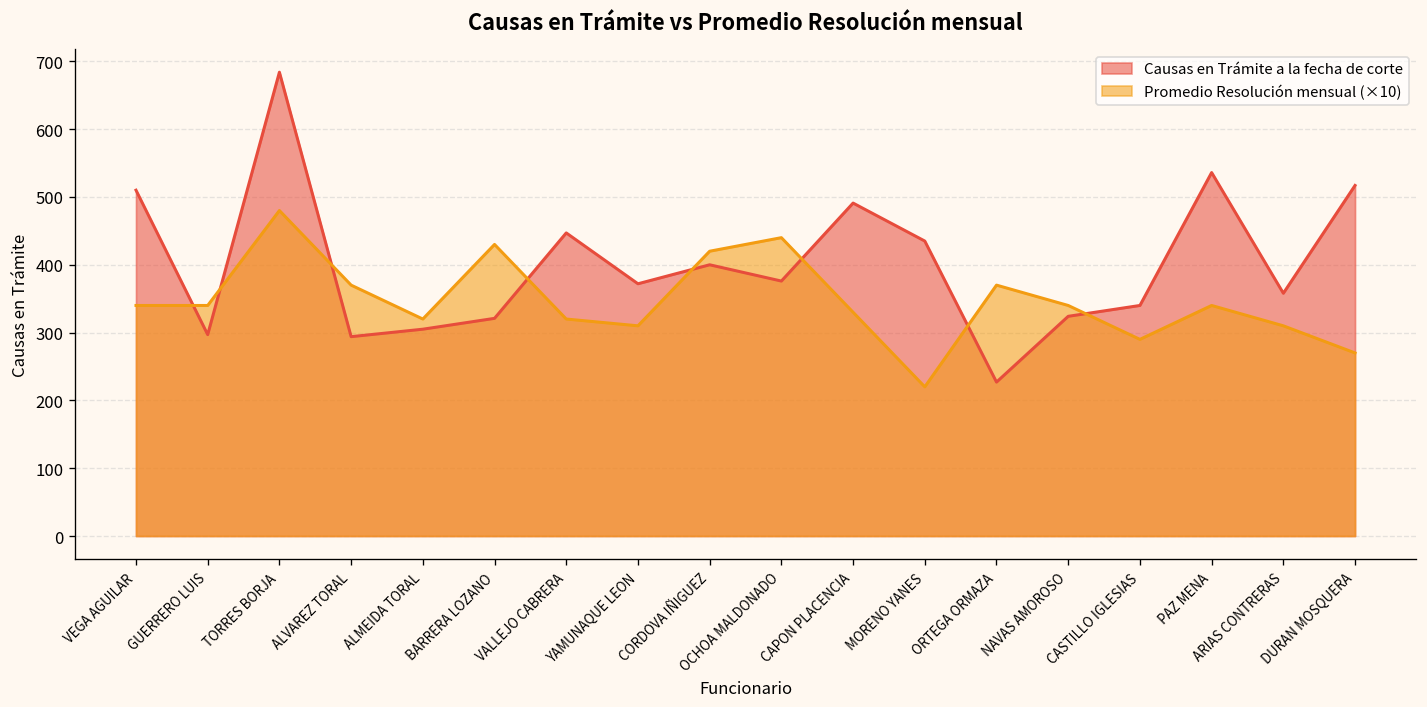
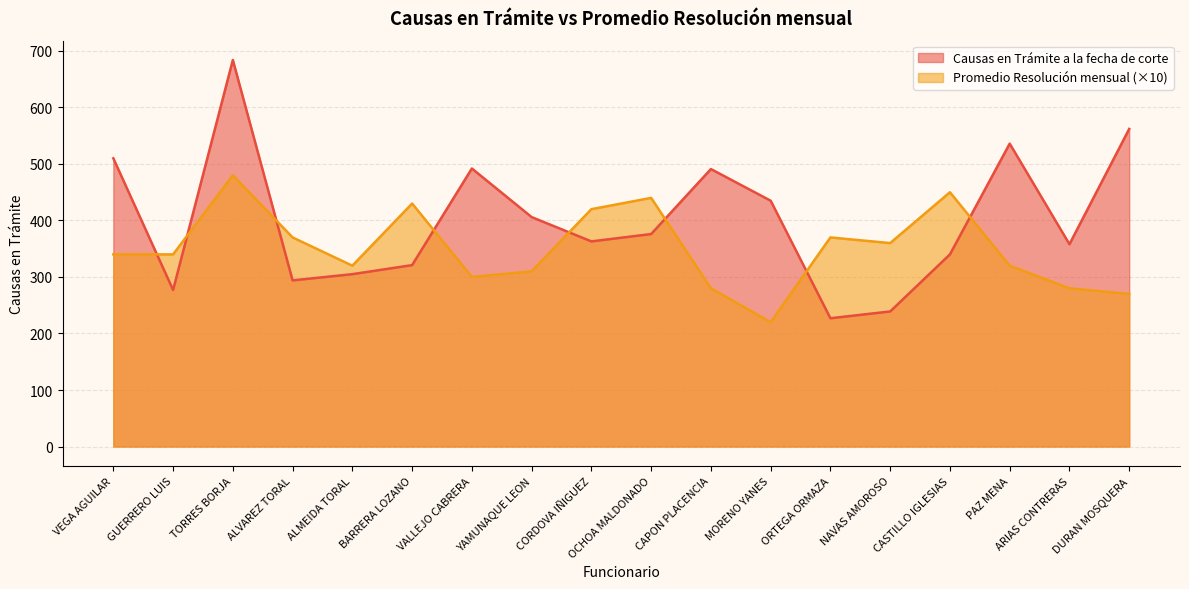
Causas en Trámite a la fecha de corte, GUERRERO LUIS: 300 -> 280
Causas en Trámite a la fecha de corte, VALLEJO CABRERA: 450 -> 490
Promedio Resolución mensual (×10), VALLEJO CABRERA: 320 -> 300
Causas en Trámite a la fecha de corte, YAMUNAQUE LEON: 370 -> 410
Causas en Trámite a la fecha de corte, CORDOVA IÑIGUEZ: 400 -> 360
Promedio Resolución mensual (×10), CAPON PLACENCIA: 330 -> 280
Causas en Trámite a la fecha de corte, NAVAS AMOROSO: 320 -> 240
Promedio Resolución mensual (×10), NAVAS AMOROSO: 340 -> 360
Promedio Resolución mensual (×10), CASTILLO IGLESIAS: 290 -> 450
Promedio Resolución mensual (×10), PAZ MENA: 340 -> 320
Promedio Resolución mensual (×10), ARIAS CONTRERAS: 310 -> 280
Causas en Trámite a la fecha de corte, DURAN MOSQUERA: 520 -> 560
